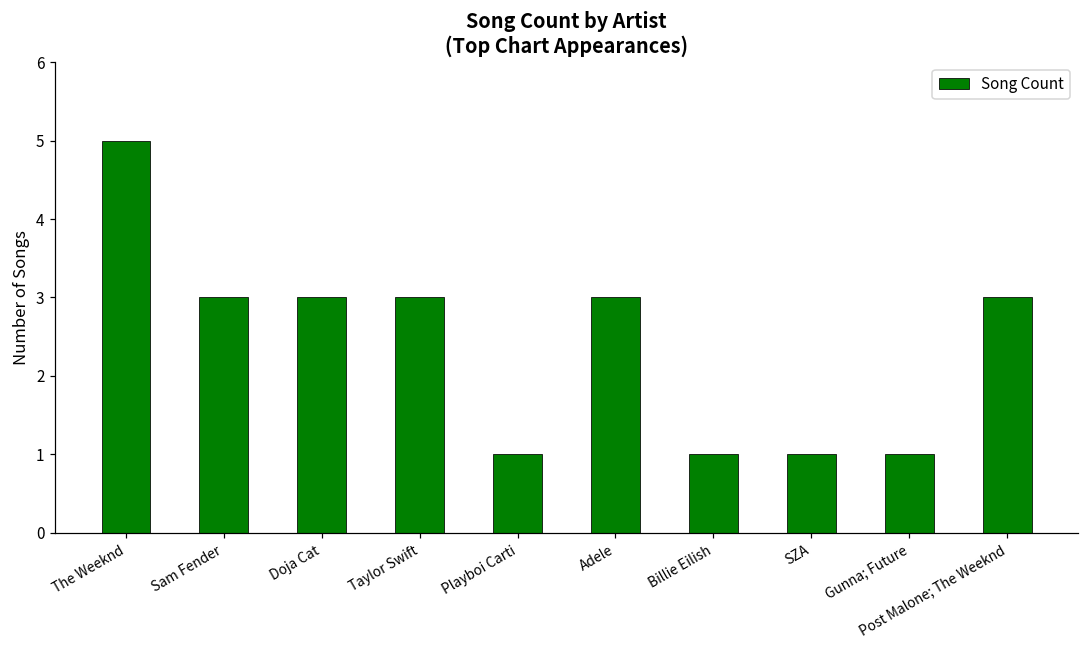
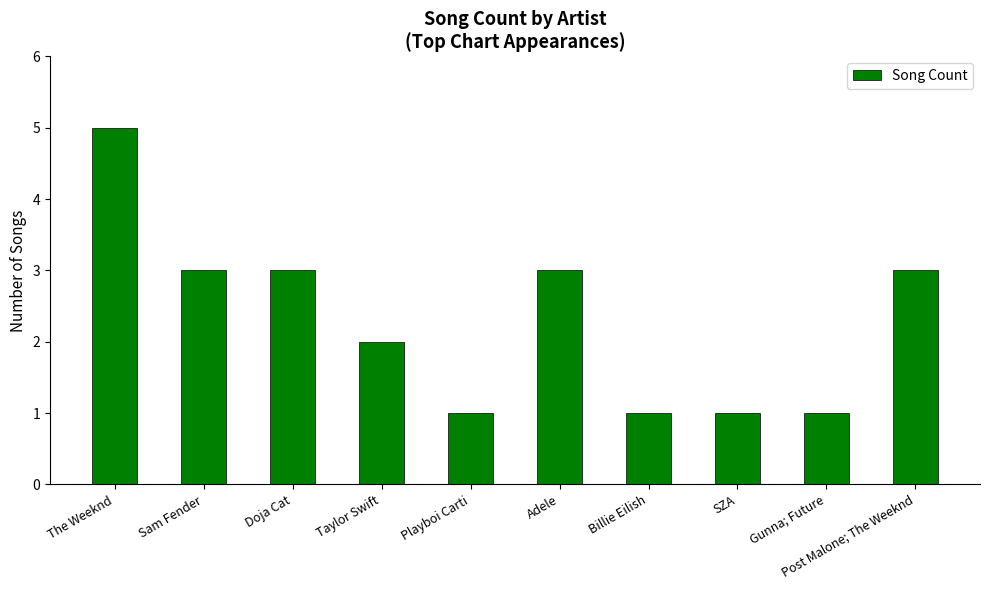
Taylor Swift: 3 -> 2
